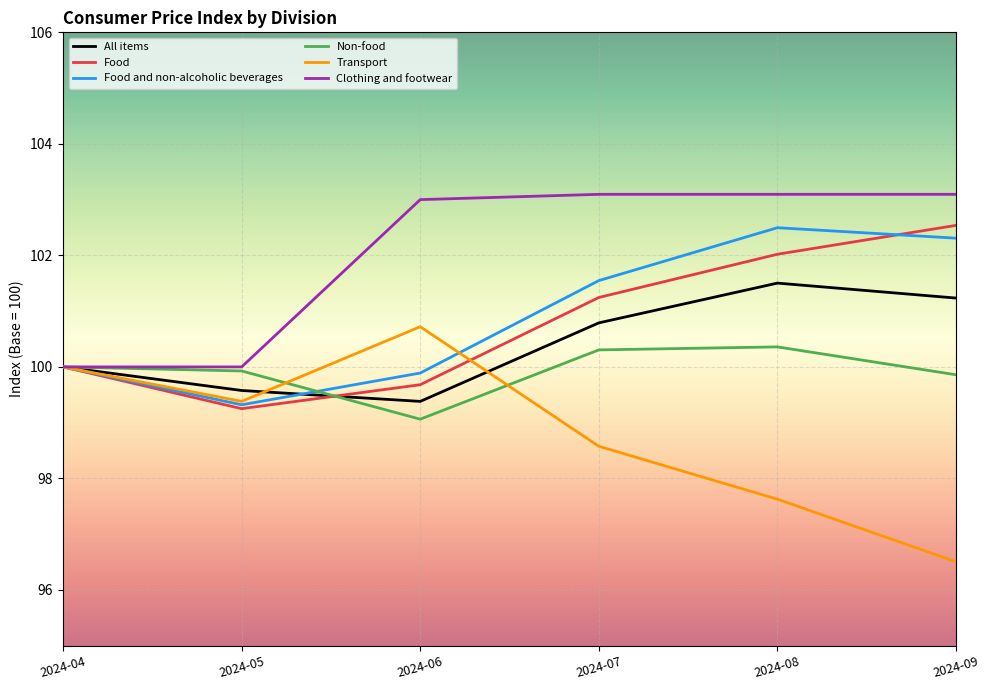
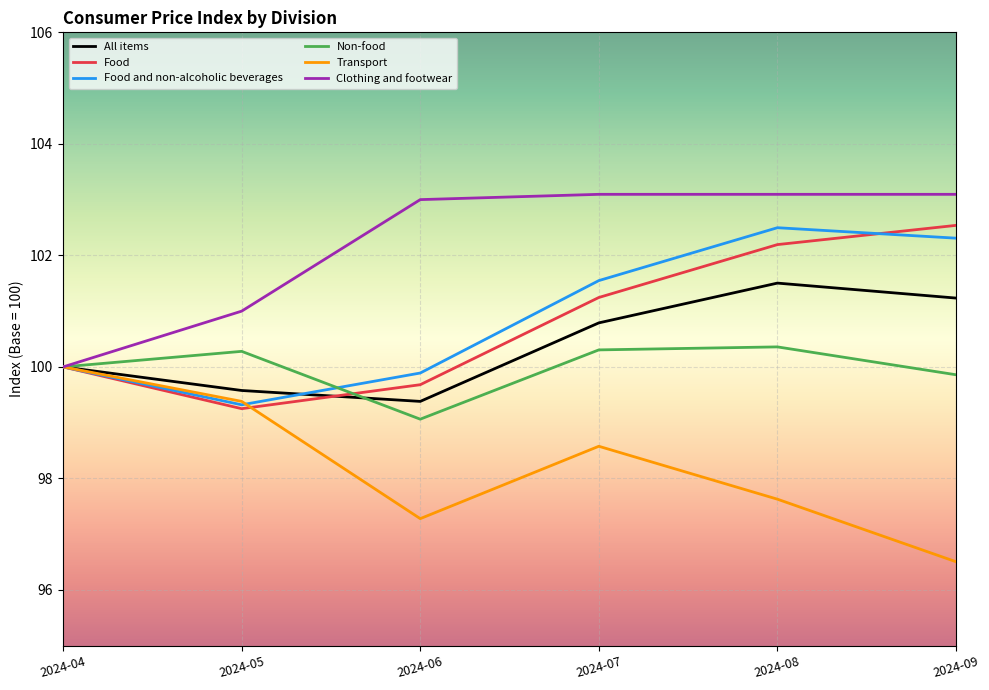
Non-food, 2024-05: 99.9 -> 100.3
Clothing and footwear, 2024-05: 100 -> 101
Transport, 2024-06: 100.7 -> 97.3
Food, 2024-08: 102.0 -> 102.2
